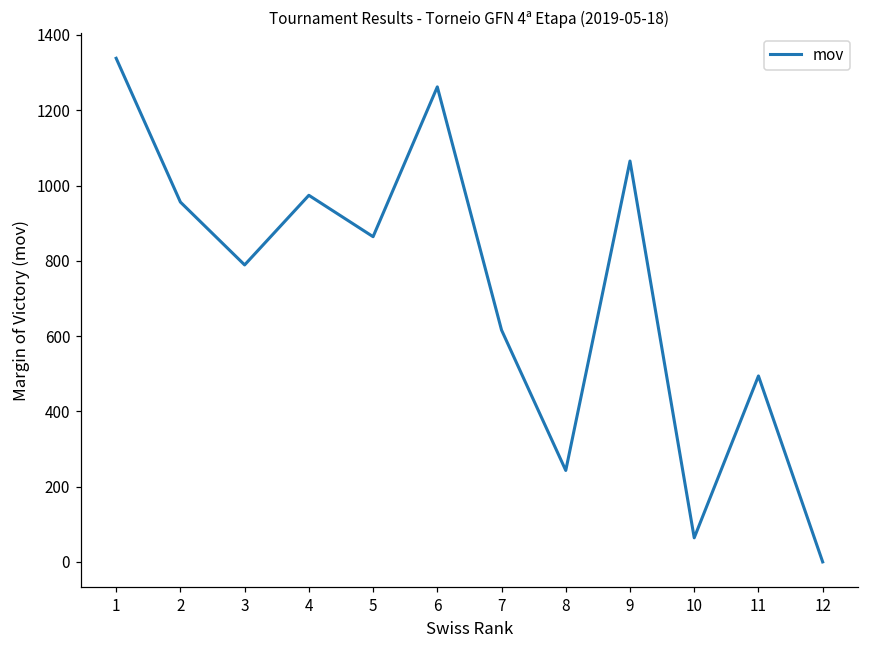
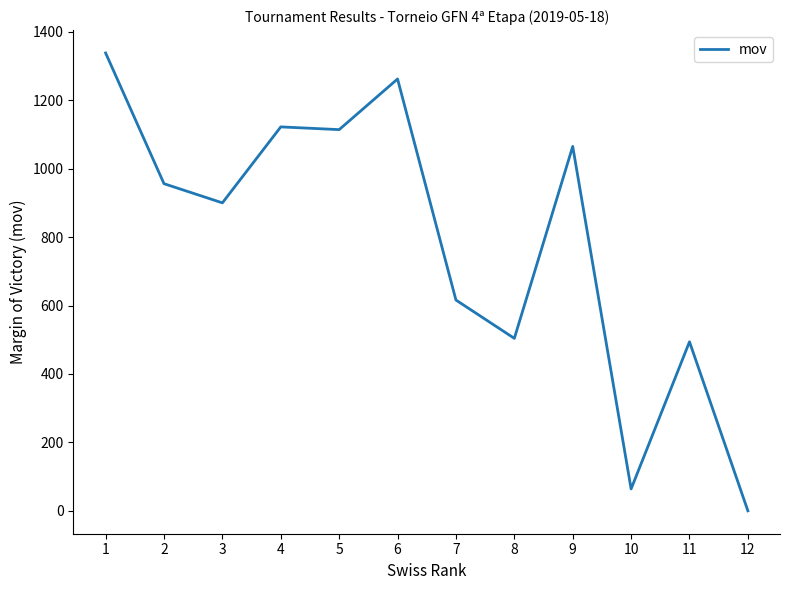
3: 790 -> 900
4: 970 -> 1120
5: 860 -> 1110
8: 240 -> 500
